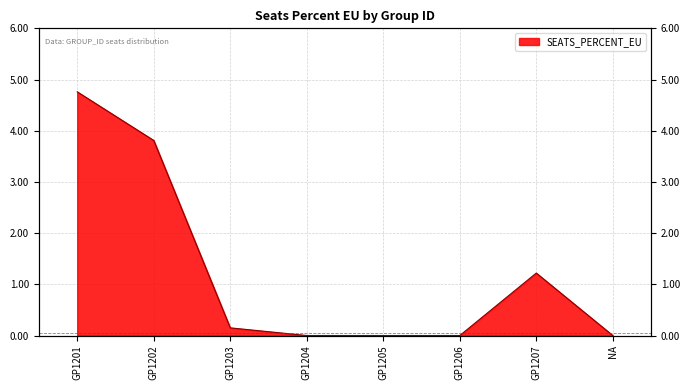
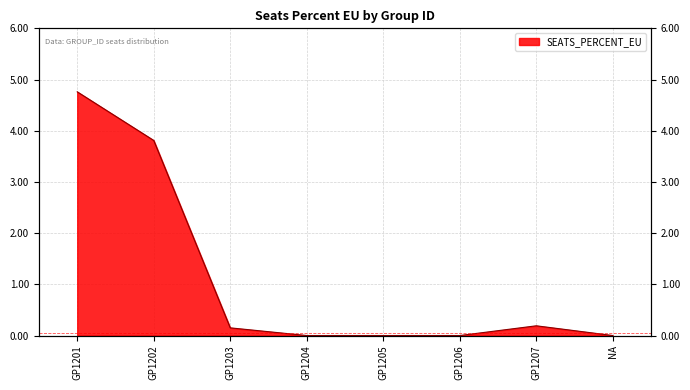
GP1207: 1.2 -> 0.2
